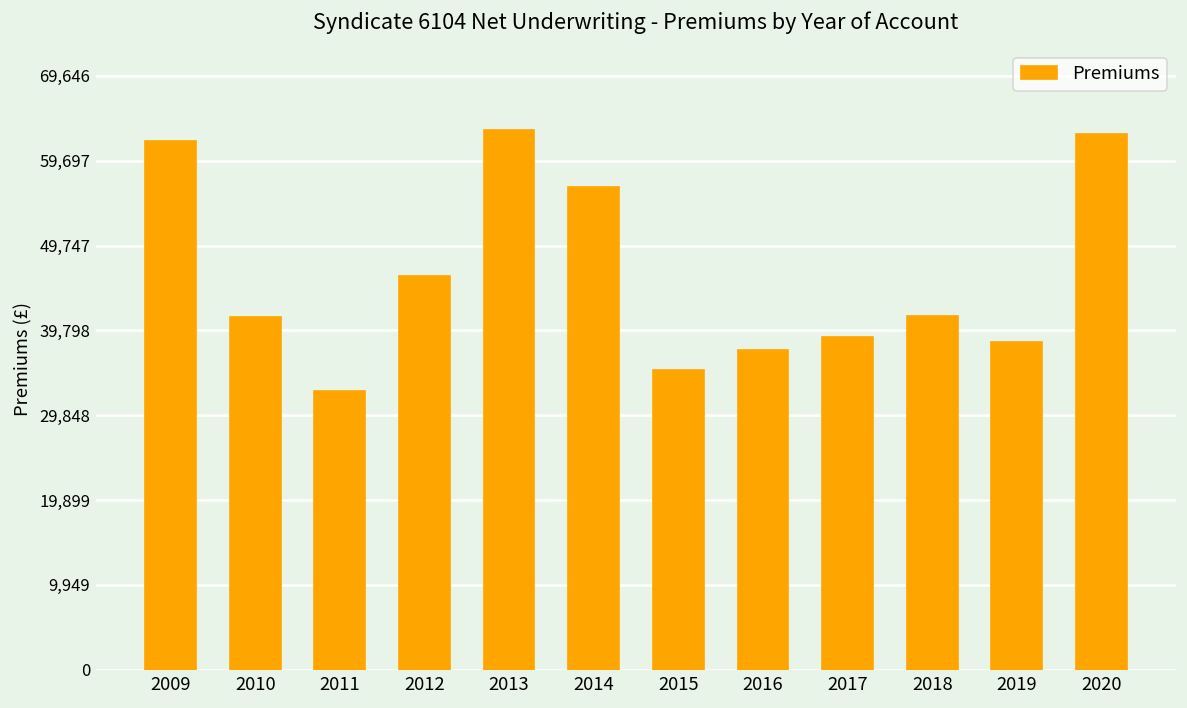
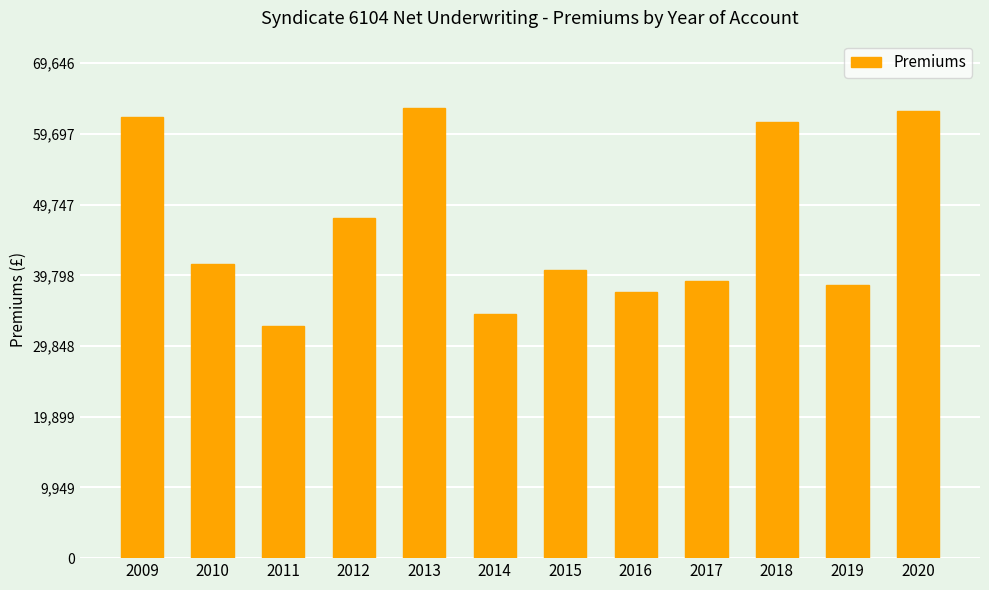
2012: 46,000 -> 48,000
2014: 57,000 -> 34,000
2015: 35,000 -> 41,000
2018: 41,000 -> 61,000
